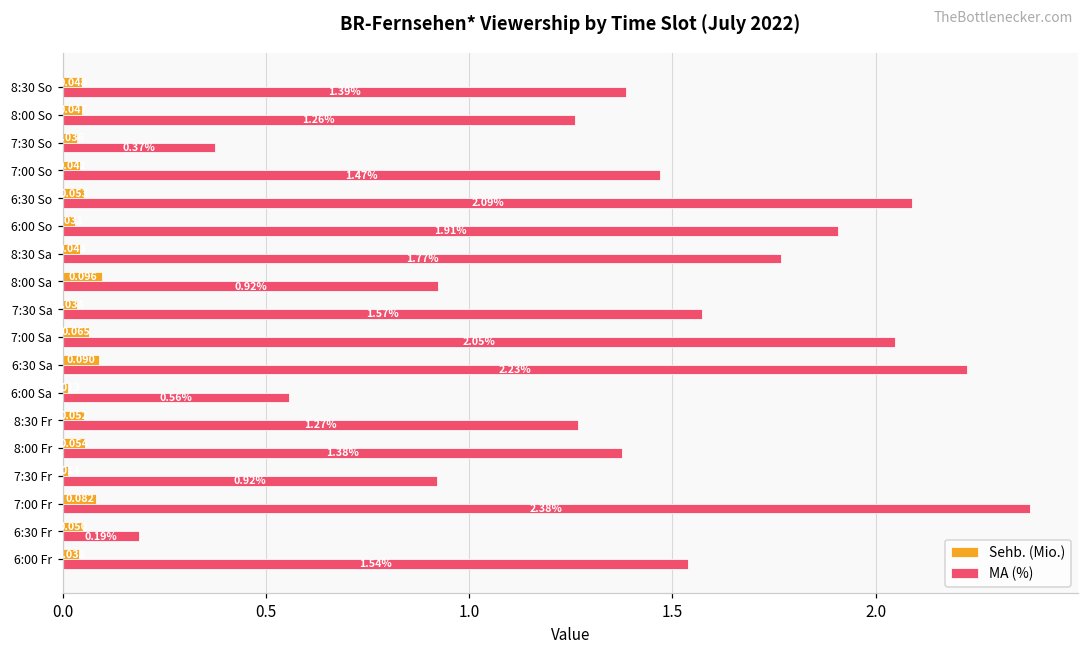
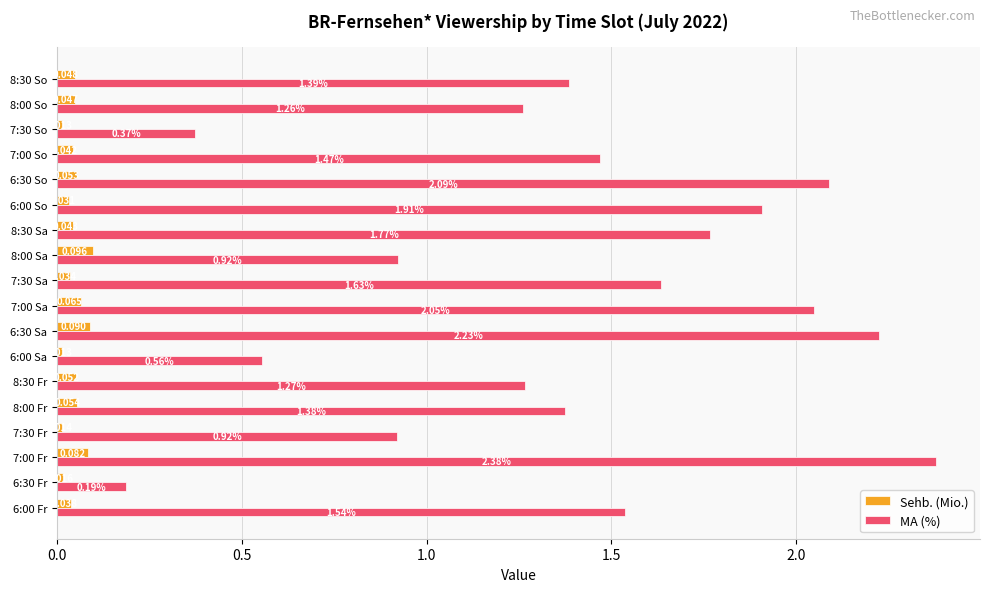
Sehb. (Mio.), 7:30 So: 0.04 -> 0.01
MA (%), 7:30 Sa: 1.57% -> 1.63%
Sehb. (Mio.), 6:30 Fr: 0.05 -> 0.02
